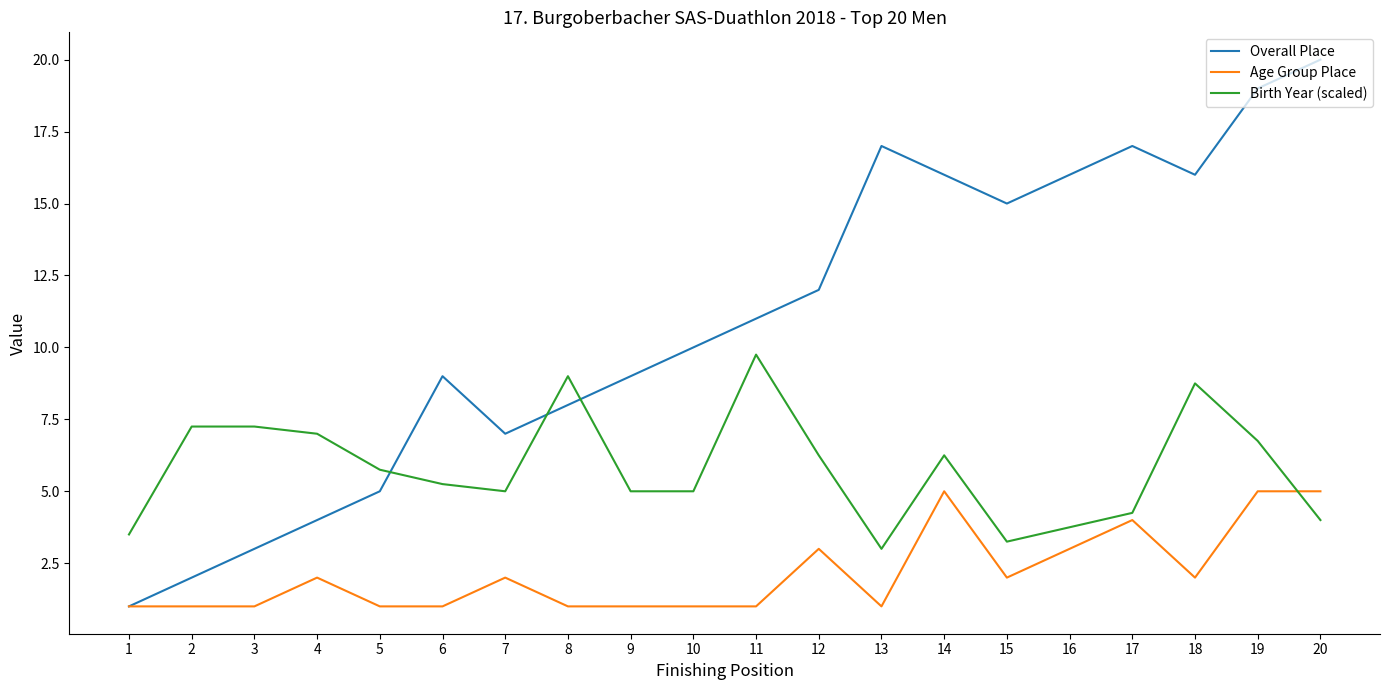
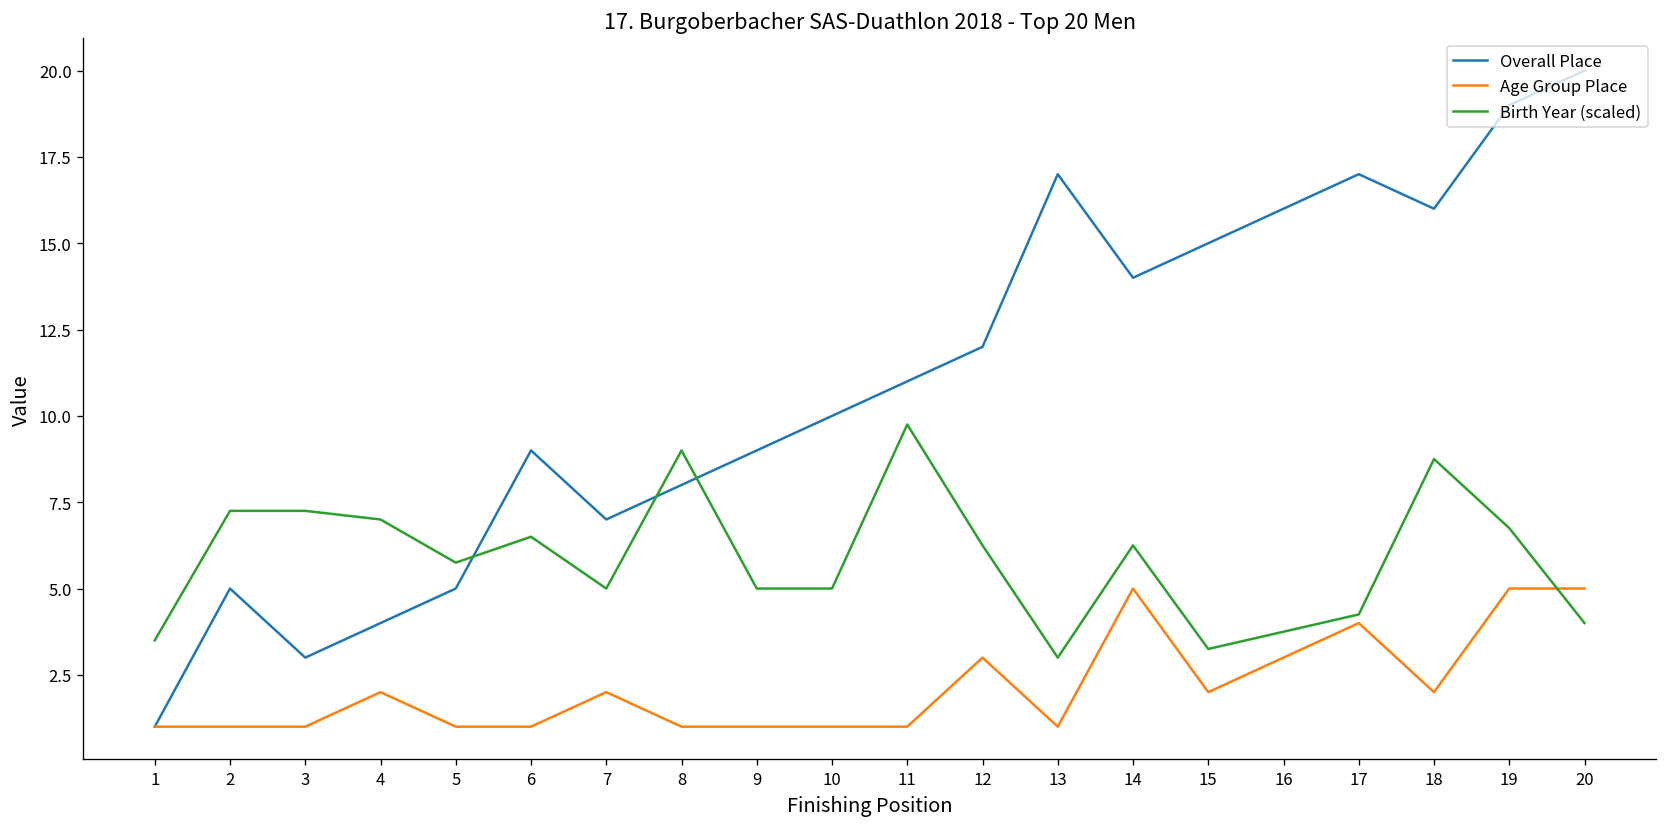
Overall Place, 2: 2 -> 5
Birth Year (scaled), 6: 5.3 -> 6.5
Overall Place, 14: 16 -> 14
